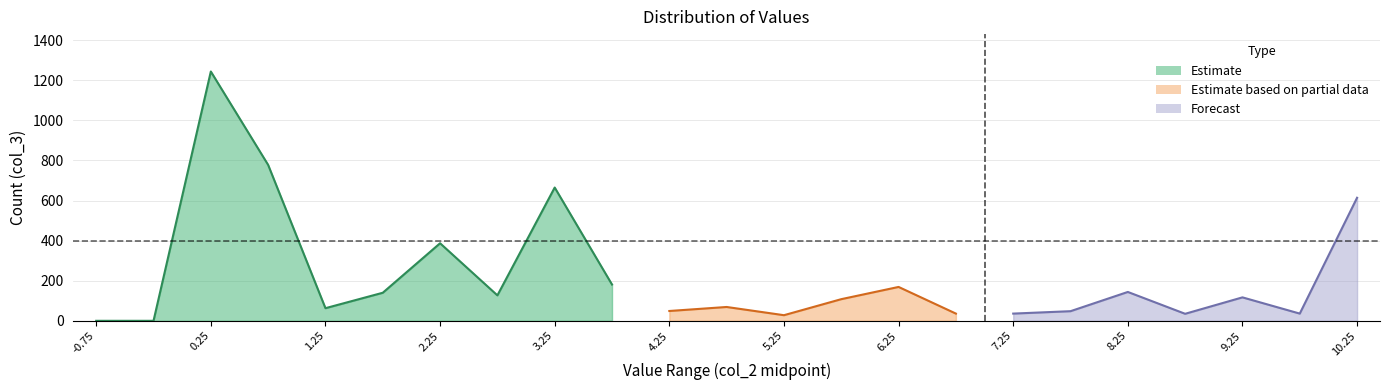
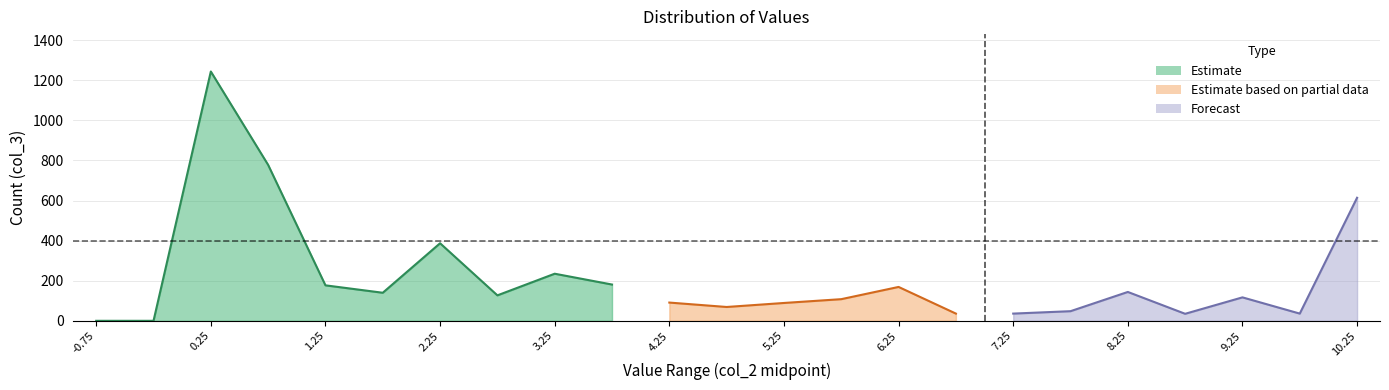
Estimate, 1.25: 60 -> 180
Estimate, 3.25: 670 -> 240
Estimate based on partial data, 4.25: 50 -> 90
Estimate based on partial data, 5.25: 30 -> 90
